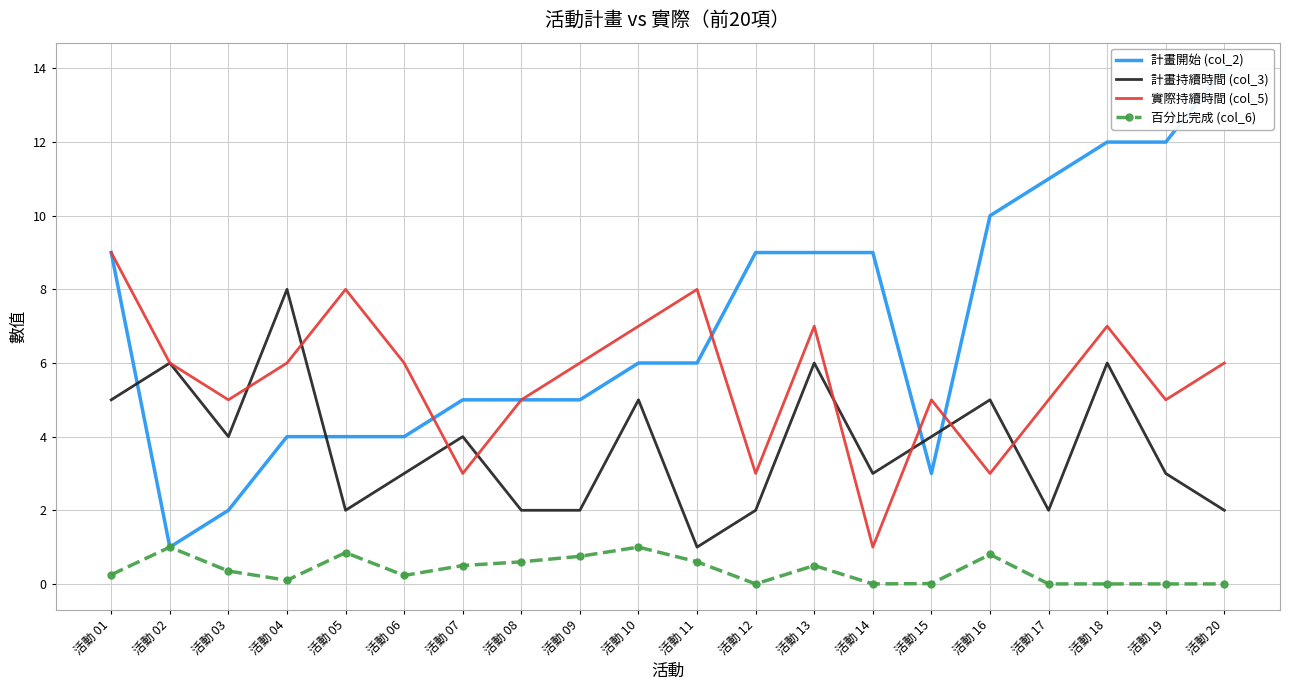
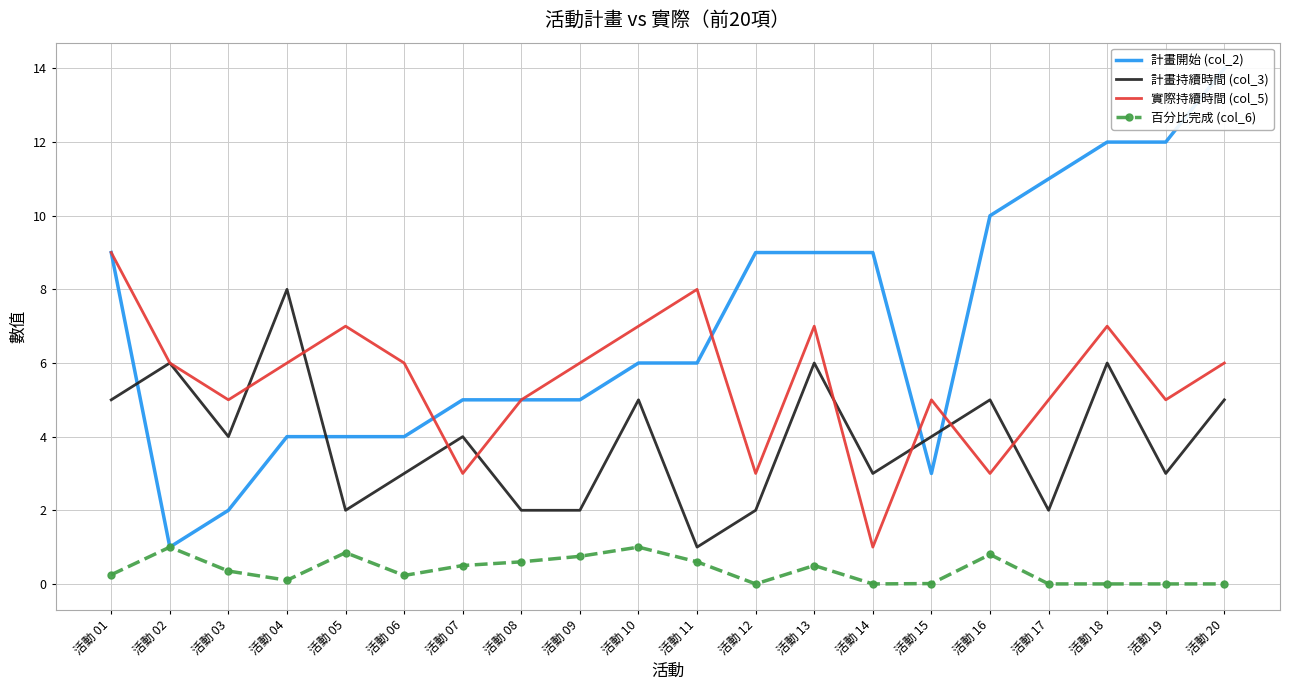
實際持續時間 (col_5), 活動 05: 8 -> 7
計畫持續時間 (col_3), 活動 20: 2 -> 5
